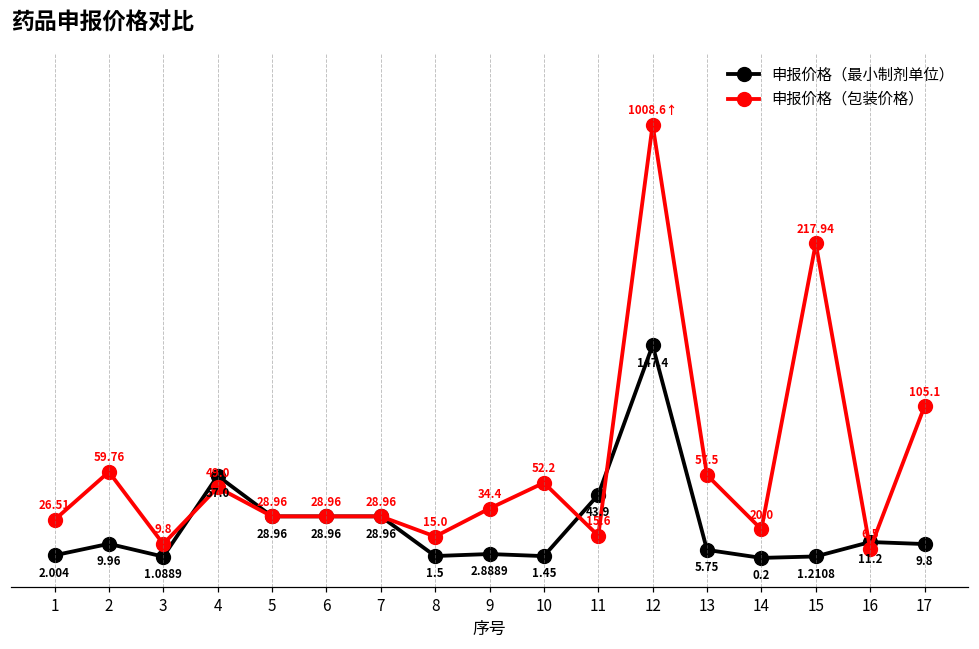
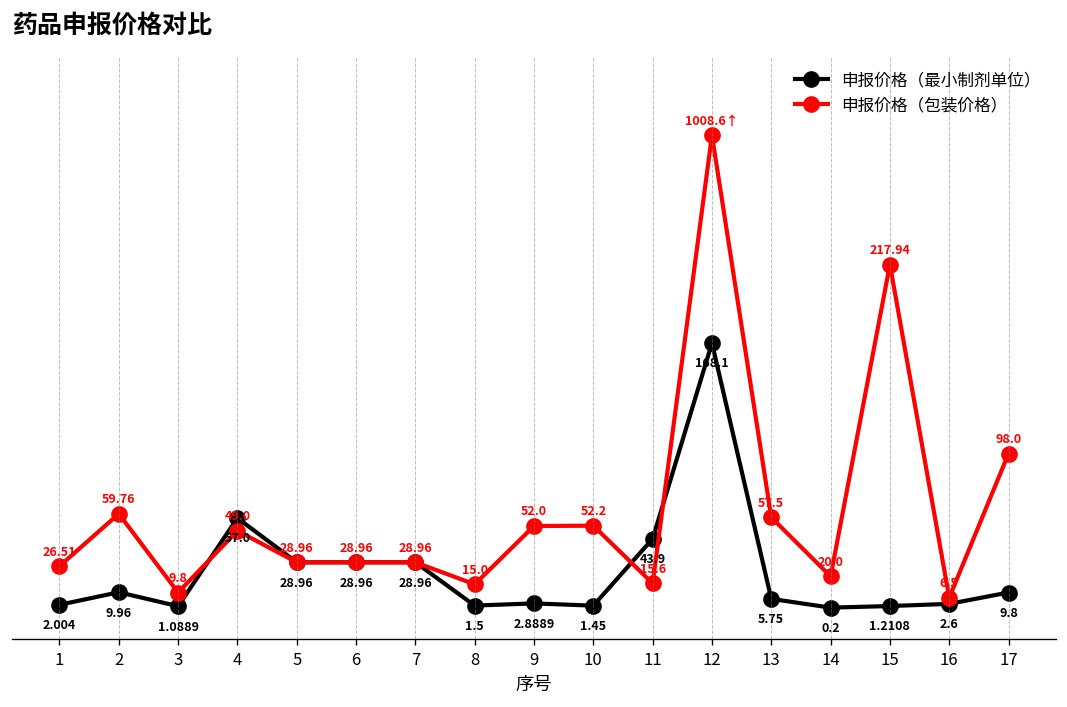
申报价格（包装价格）, 9: 34.4 -> 52.0
申报价格（最小制剂单位）, 12: 147.4 -> 168.1
申报价格（最小制剂单位）, 16: 11.2 -> 2.6
申报价格（包装价格）, 17: 105.1 -> 98.0
